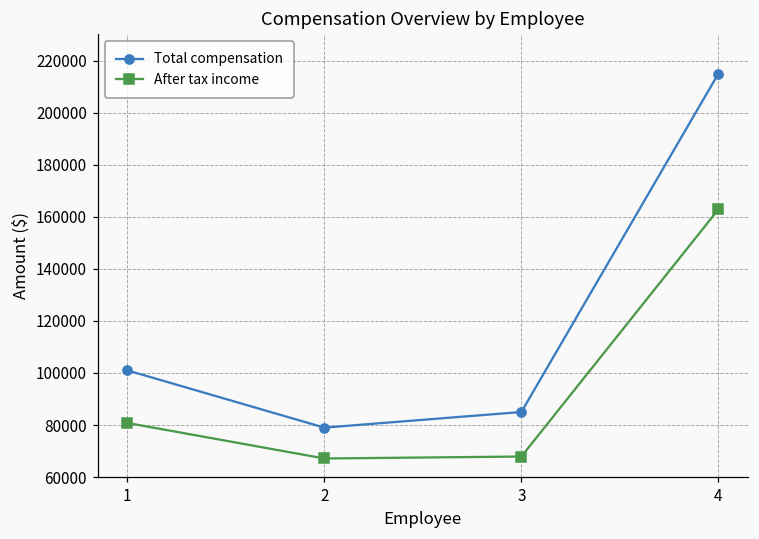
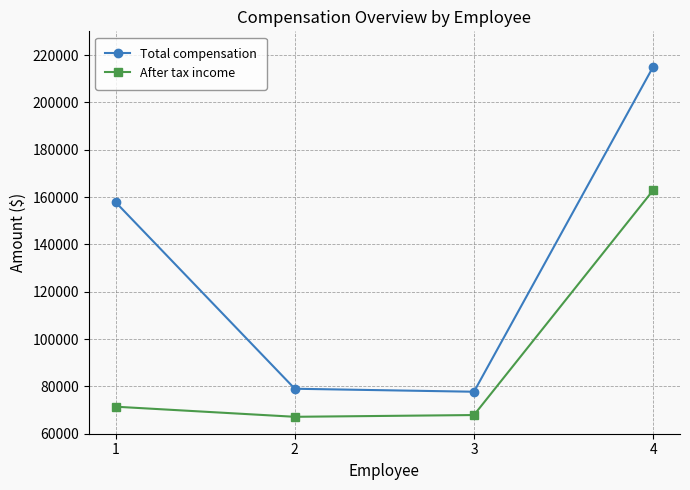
Total compensation, 1: 101000 -> 158000
After tax income, 1: 81000 -> 71000
Total compensation, 3: 85000 -> 78000
